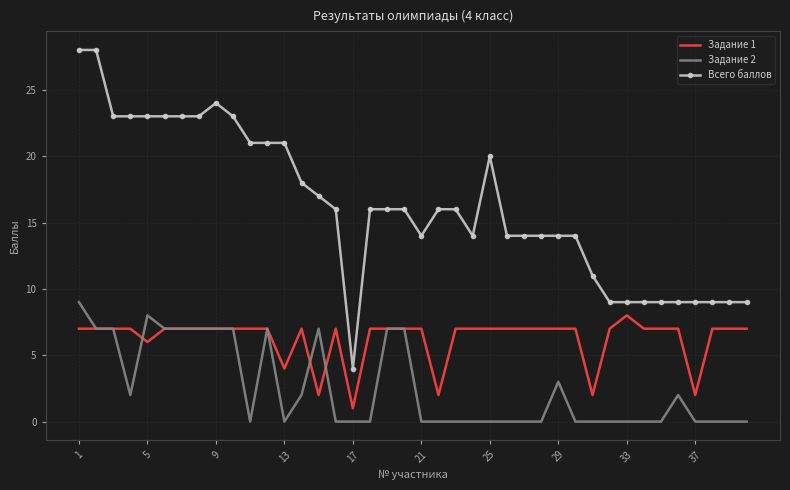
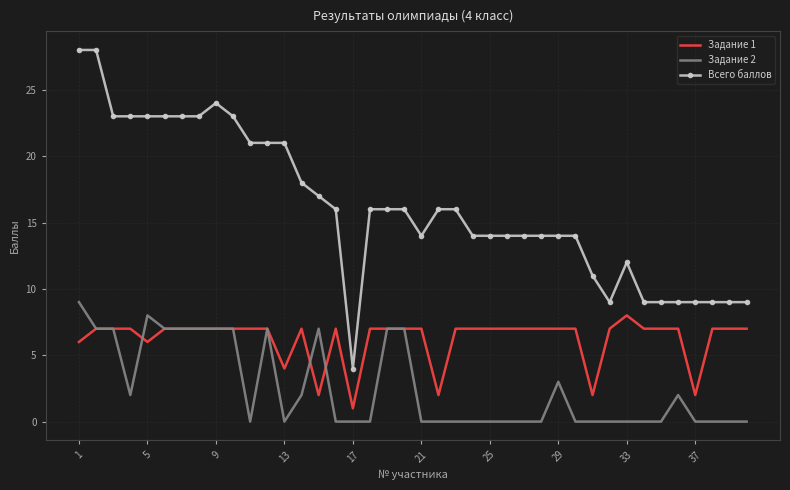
Задание 1, 1: 7 -> 6
Всего баллов, 25: 20 -> 14
Всего баллов, 33: 9 -> 12
